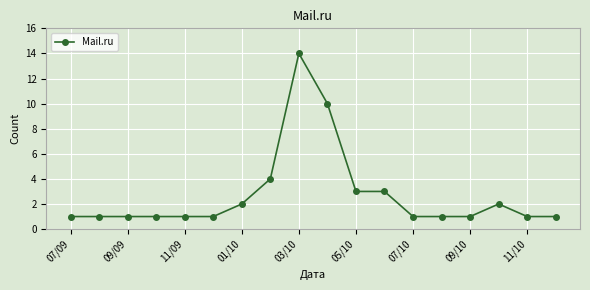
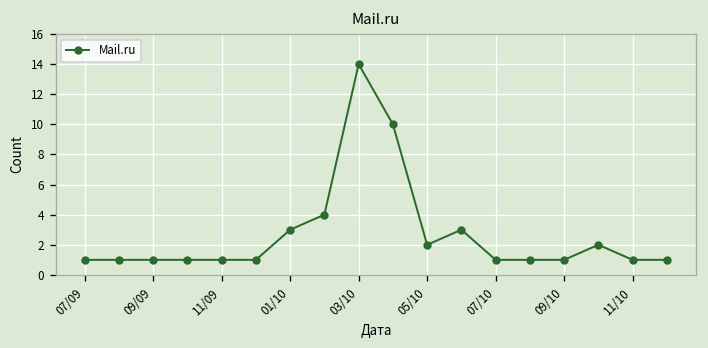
01/10: 2 -> 3
05/10: 3 -> 2
